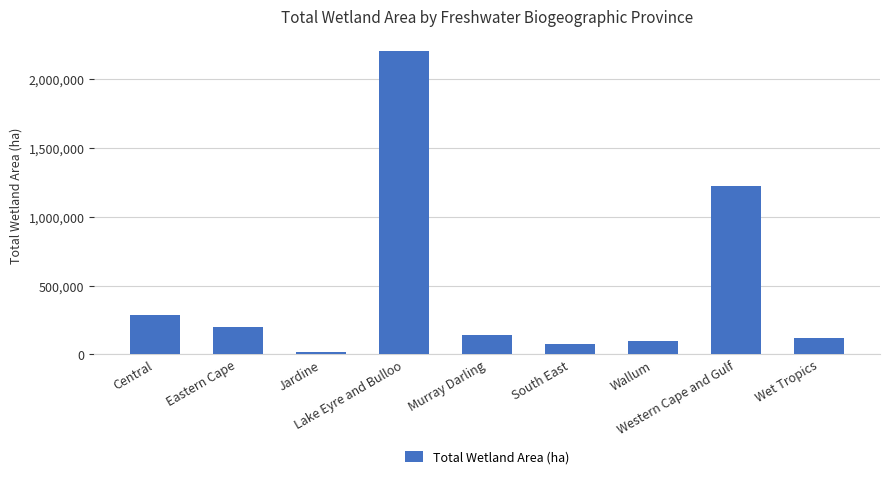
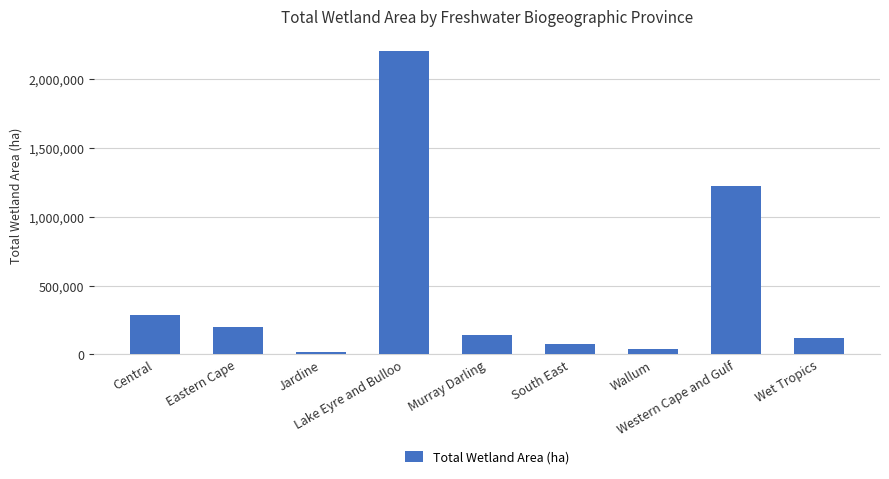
Wallum: 100,000 -> 40,000
